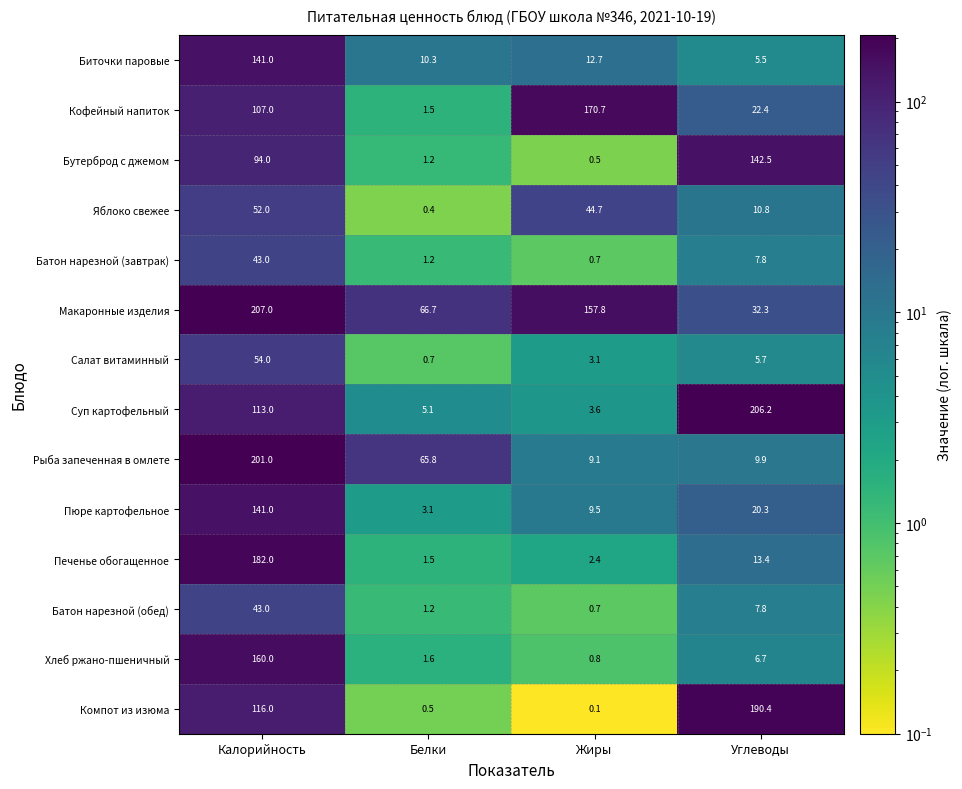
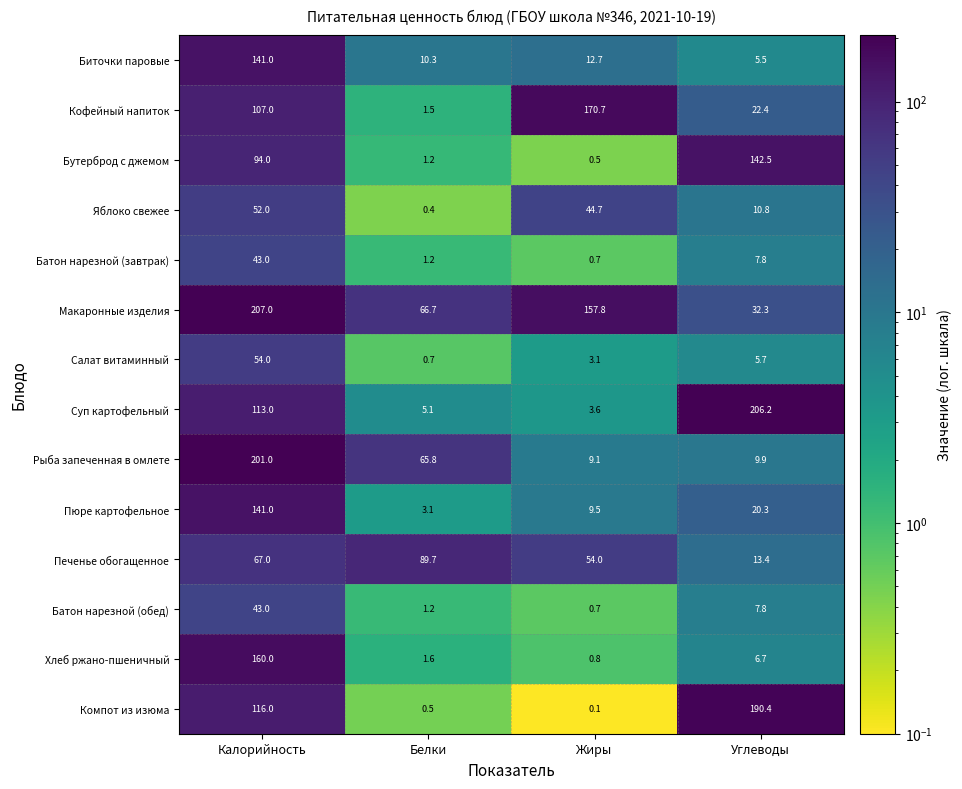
Печенье обогащенное, Калорийность: 182.0 -> 67.0
Печенье обогащенное, Белки: 1.5 -> 89.7
Печенье обогащенное, Жиры: 2.4 -> 54.0
